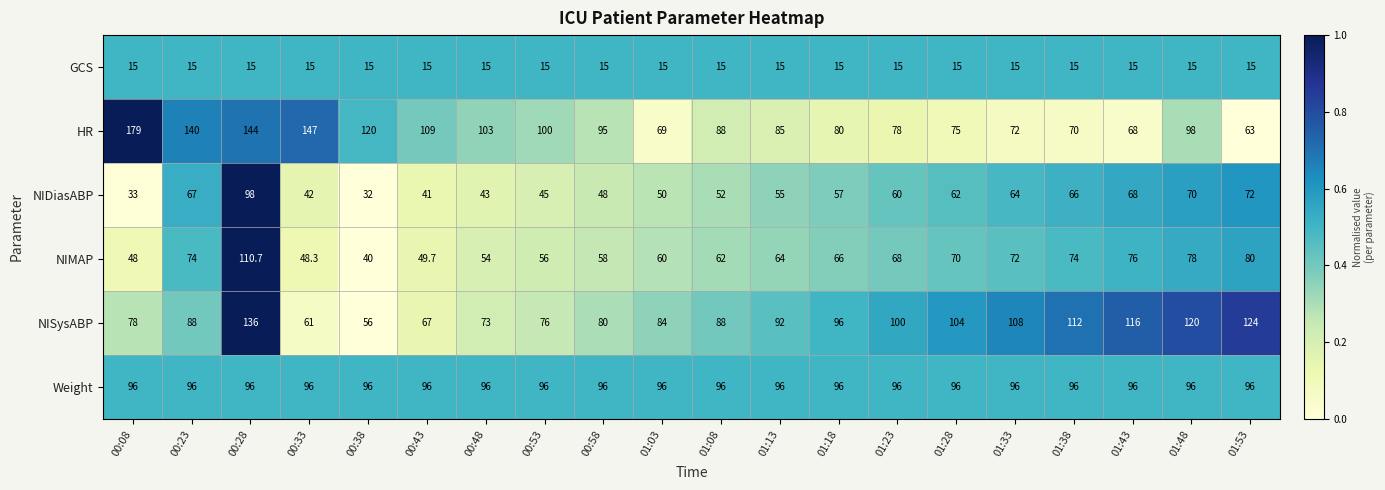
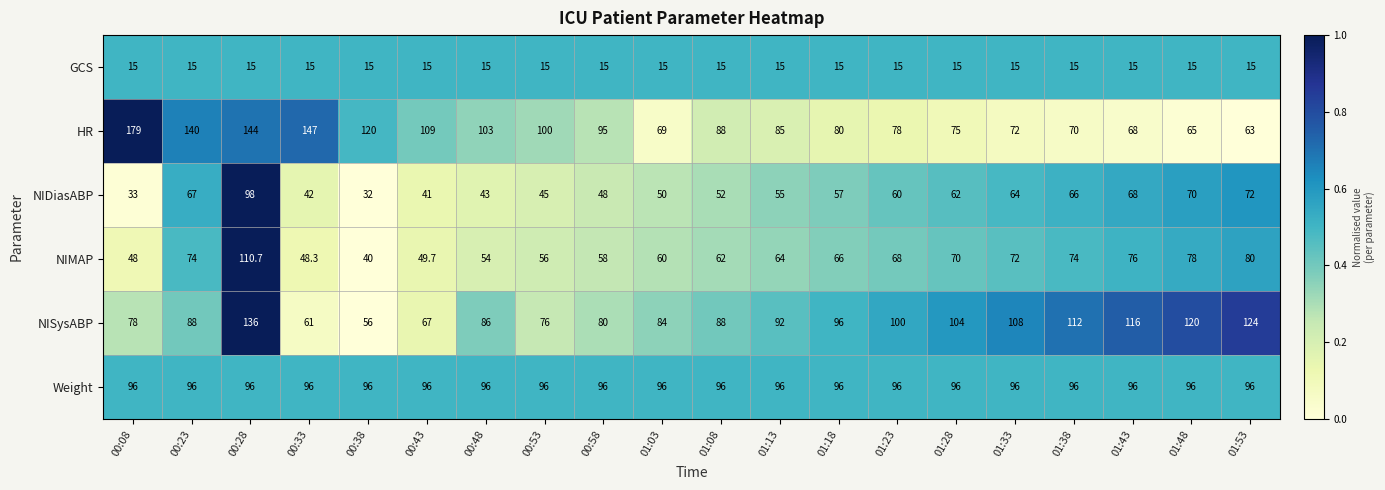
HR, 01:48: 98 -> 65
NISysABP, 00:48: 73 -> 86
